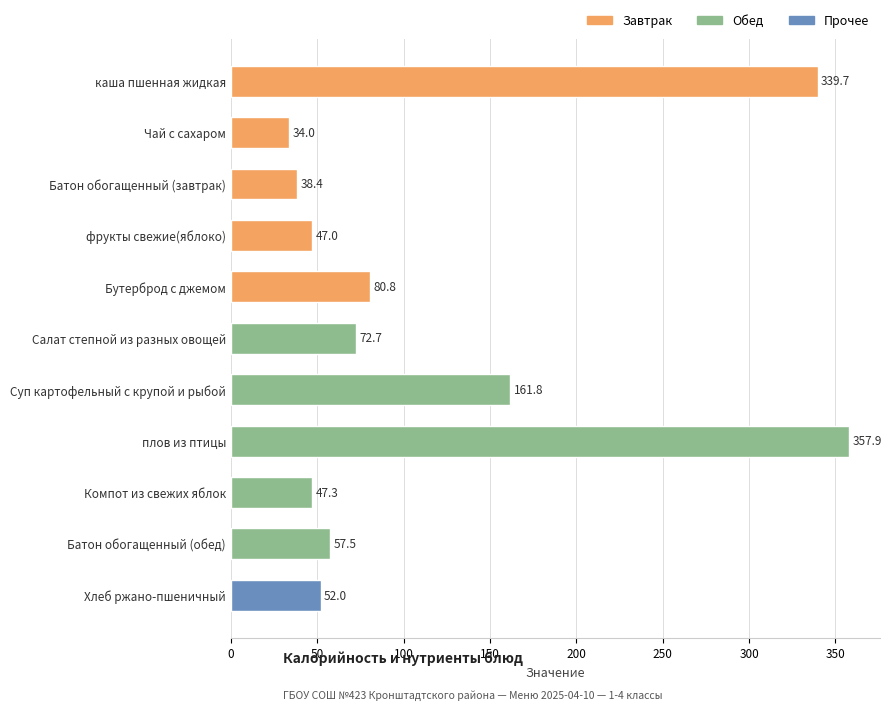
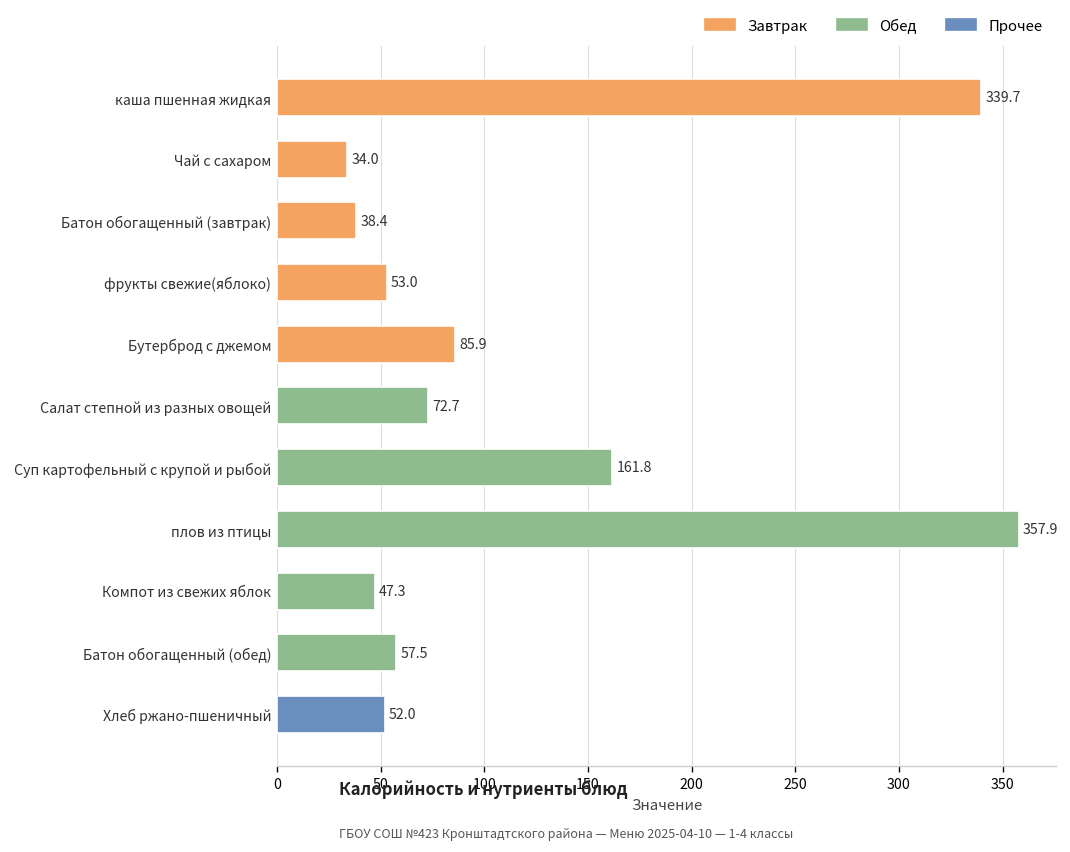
фрукты свежие(яблоко): 47.0 -> 53.0
Бутерброд с джемом: 80.8 -> 85.9
